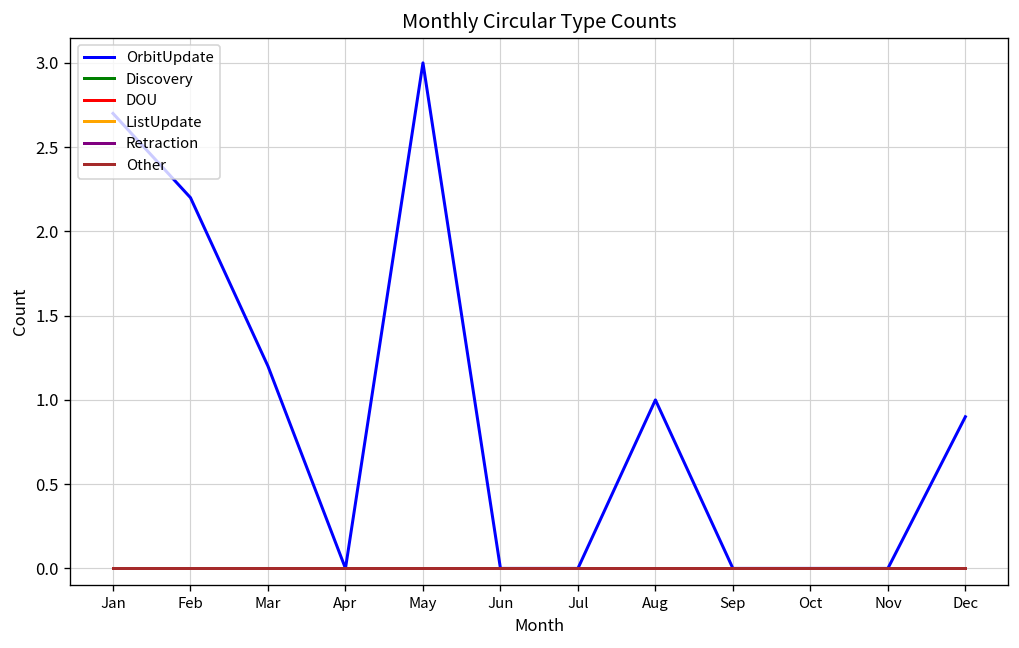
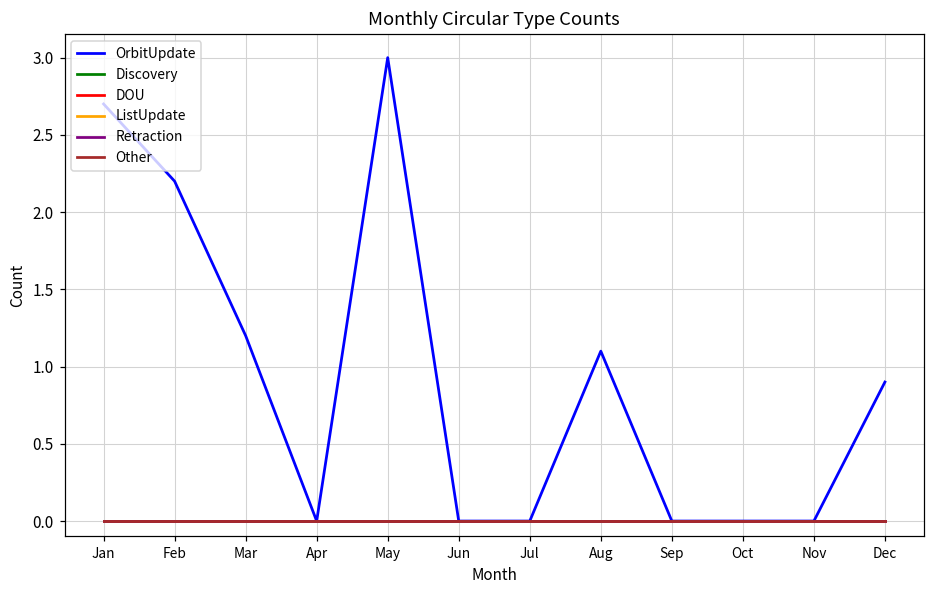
OrbitUpdate, Aug: 1.0 -> 1.1
